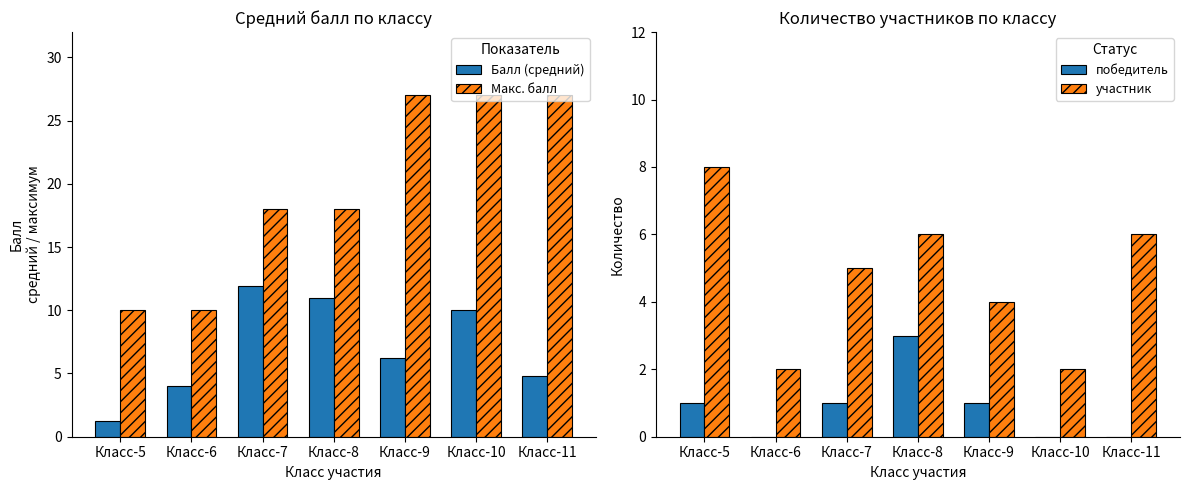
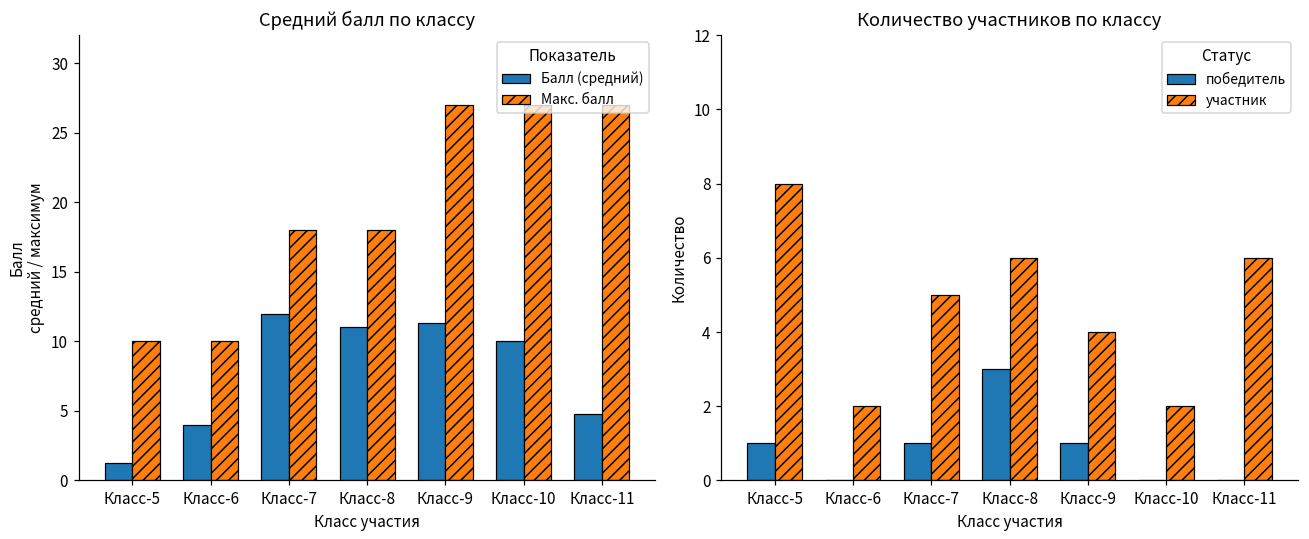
Средний балл по классу, Балл (средний), Класс-9: 6.2 -> 11.3
